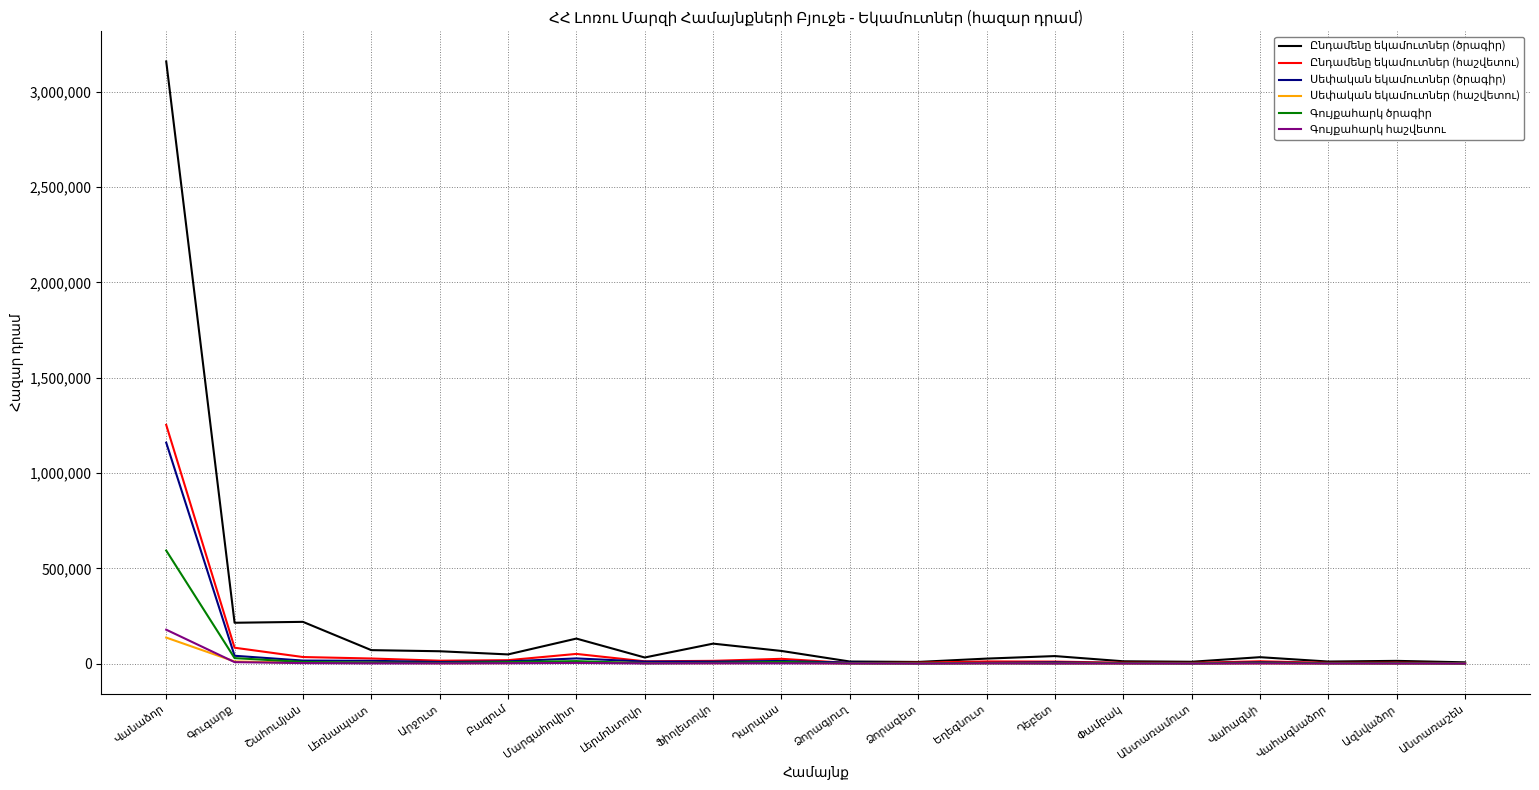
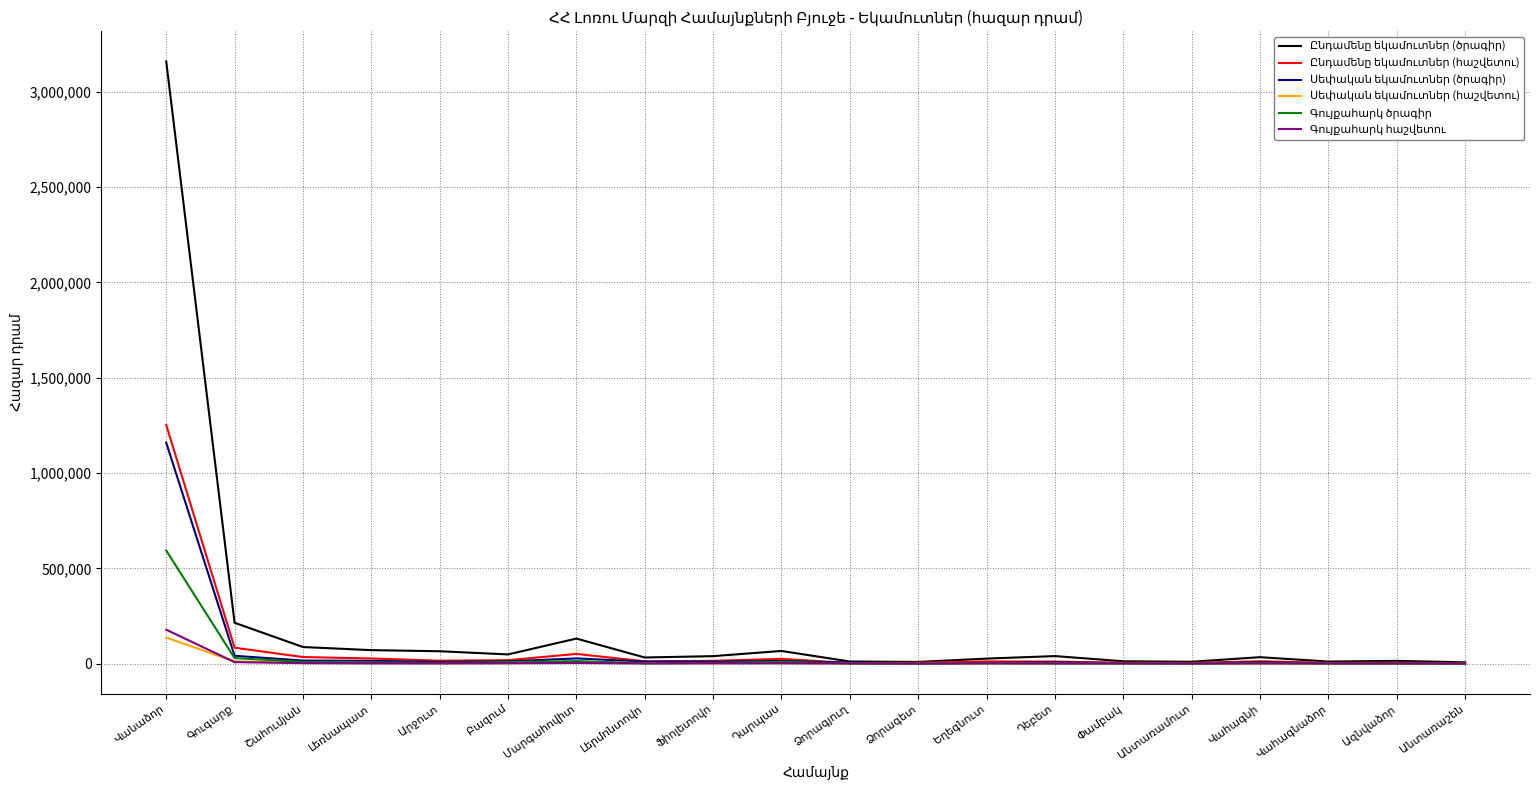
Ընդամենը եկամուտներ (ծրագիր), Շահումյան: 220,000 -> 90,000
Ընդամենը եկամուտներ (ծրագիր), Ֆիոլետովո: 100,000 -> 40,000
